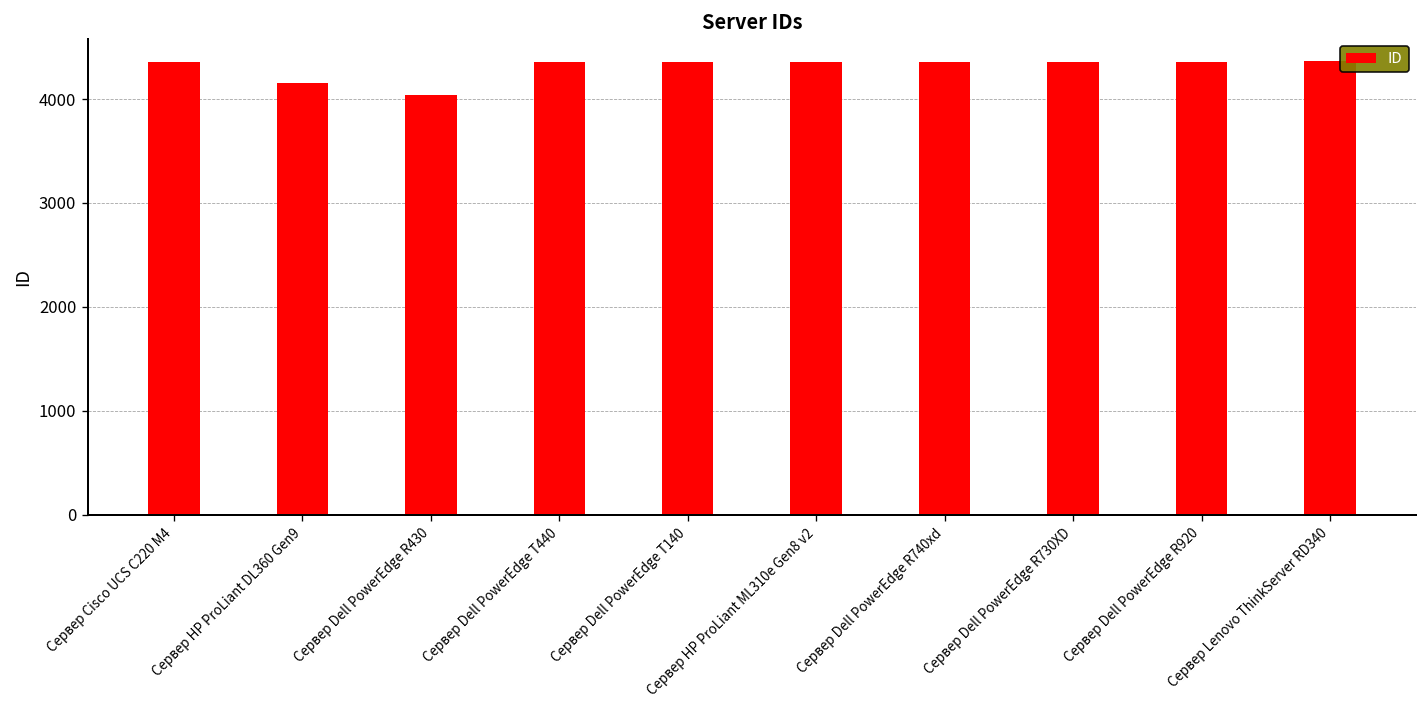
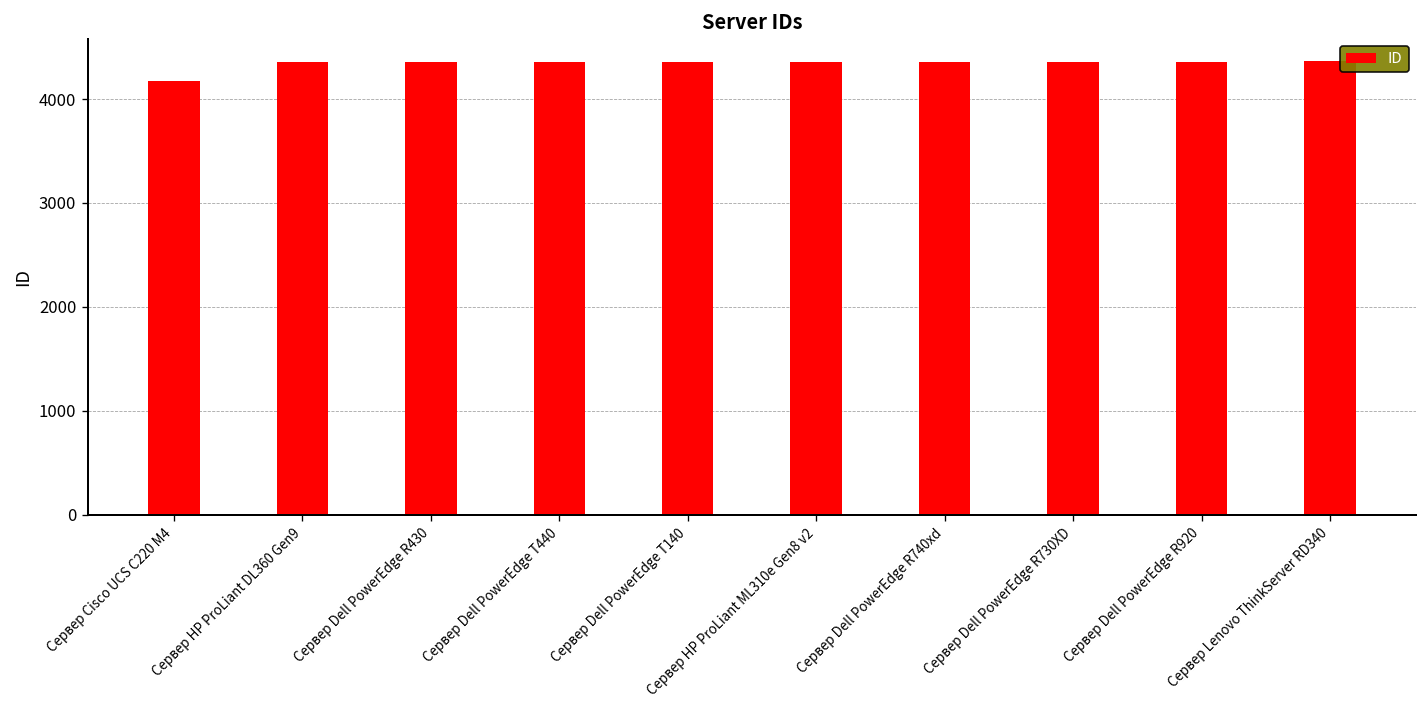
Сервер Cisco UCS C220 M4: 4400 -> 4200
Сервер HP ProLiant DL360 Gen9: 4200 -> 4400
Сервер Dell PowerEdge R430: 4000 -> 4400
